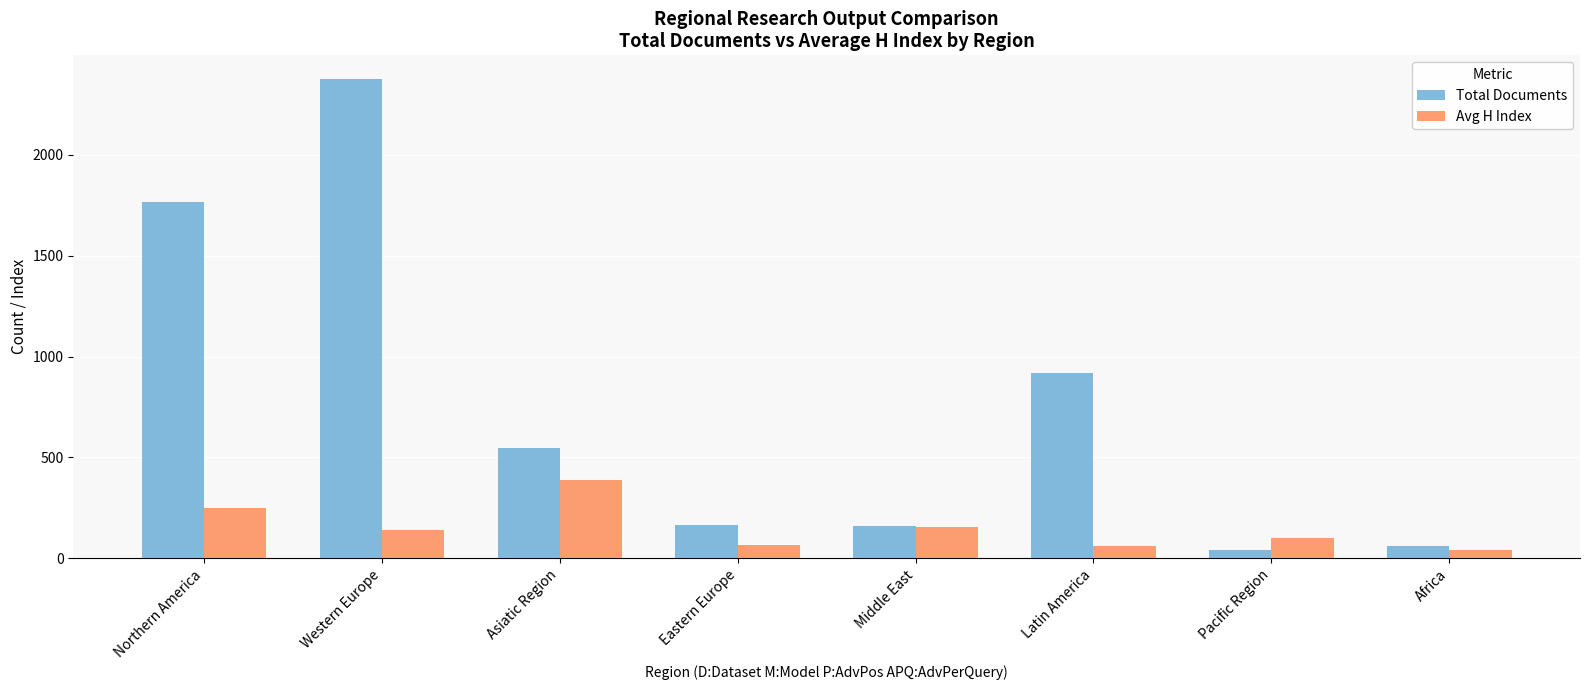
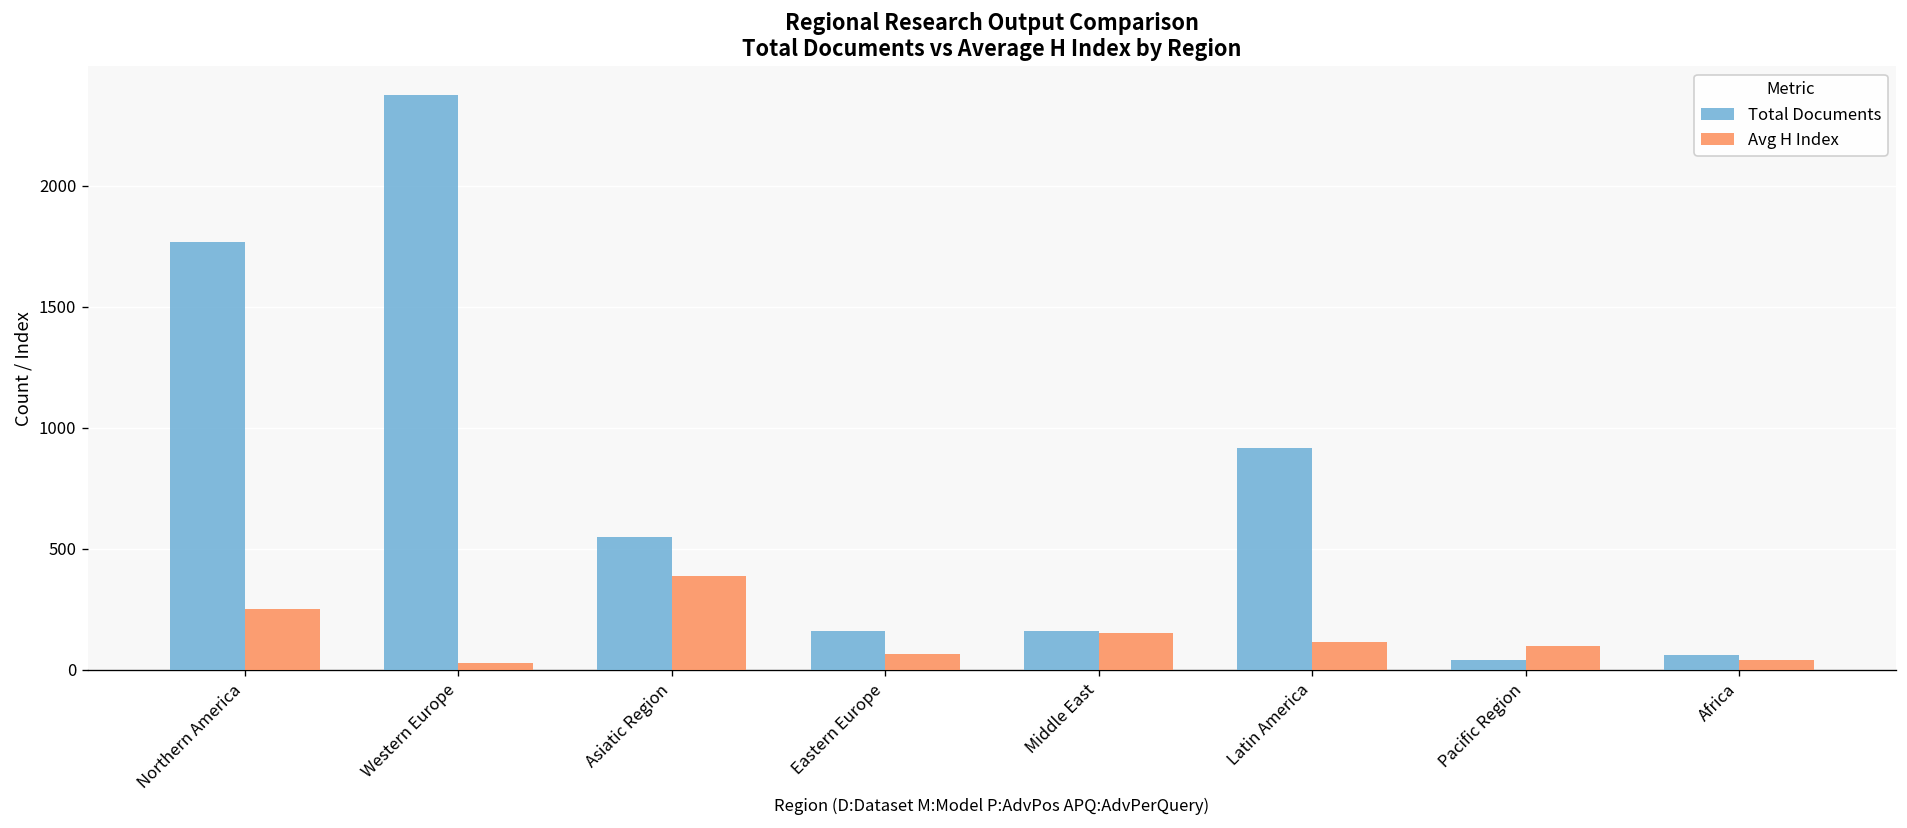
Avg H Index, Western Europe: 140 -> 30
Avg H Index, Latin America: 60 -> 110
